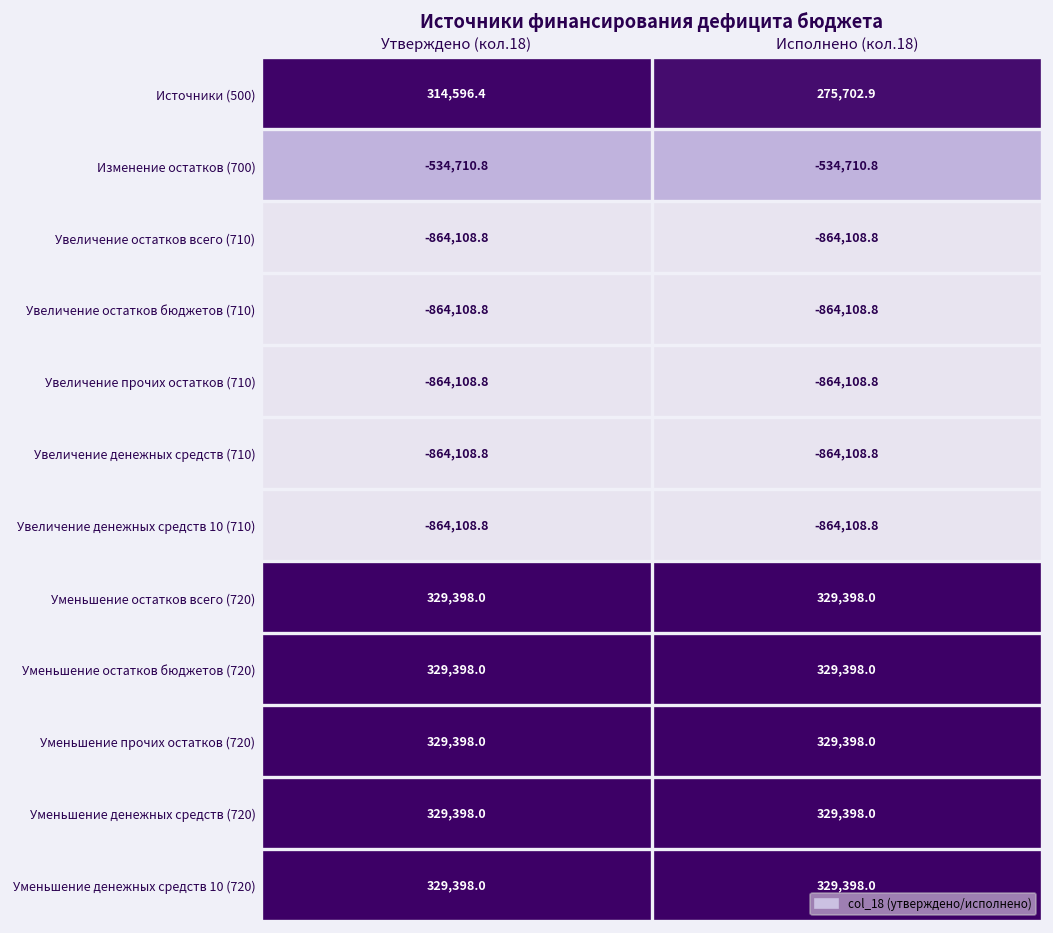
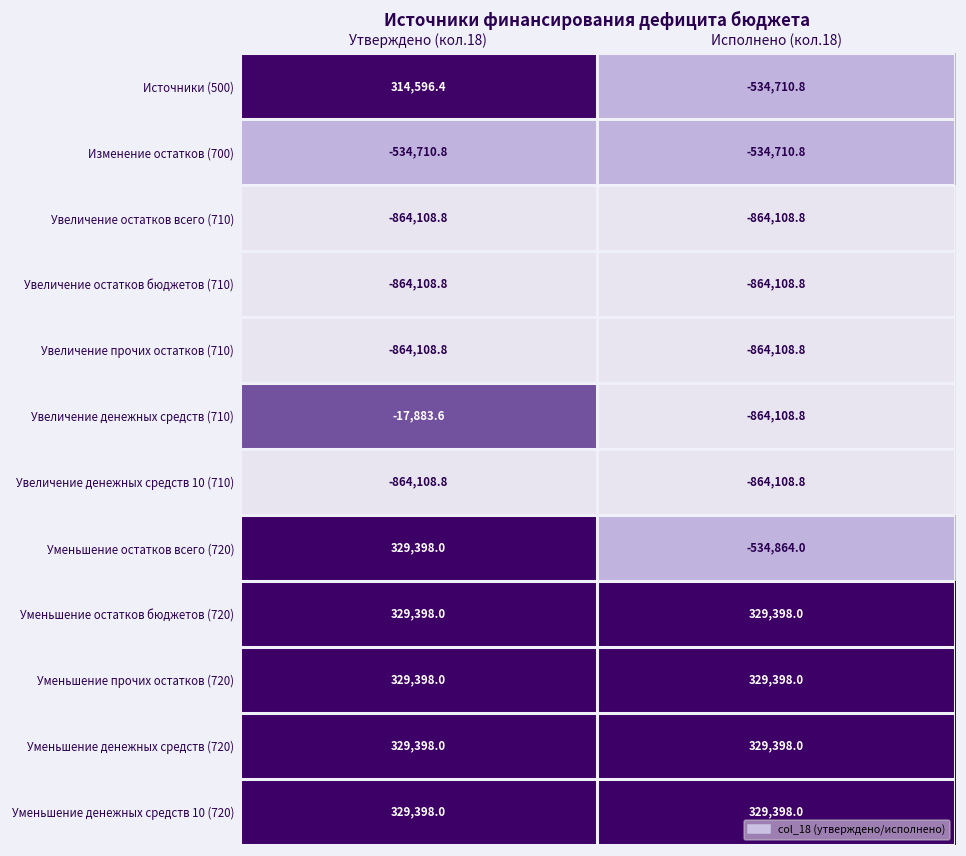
Источники (500), Исполнено (кол.18): 275,702.9 -> -534,710.8
Увеличение денежных средств (710), Утверждено (кол.18): -864,108.8 -> -17,883.6
Уменьшение остатков всего (720), Исполнено (кол.18): 329,398.0 -> -534,864.0
